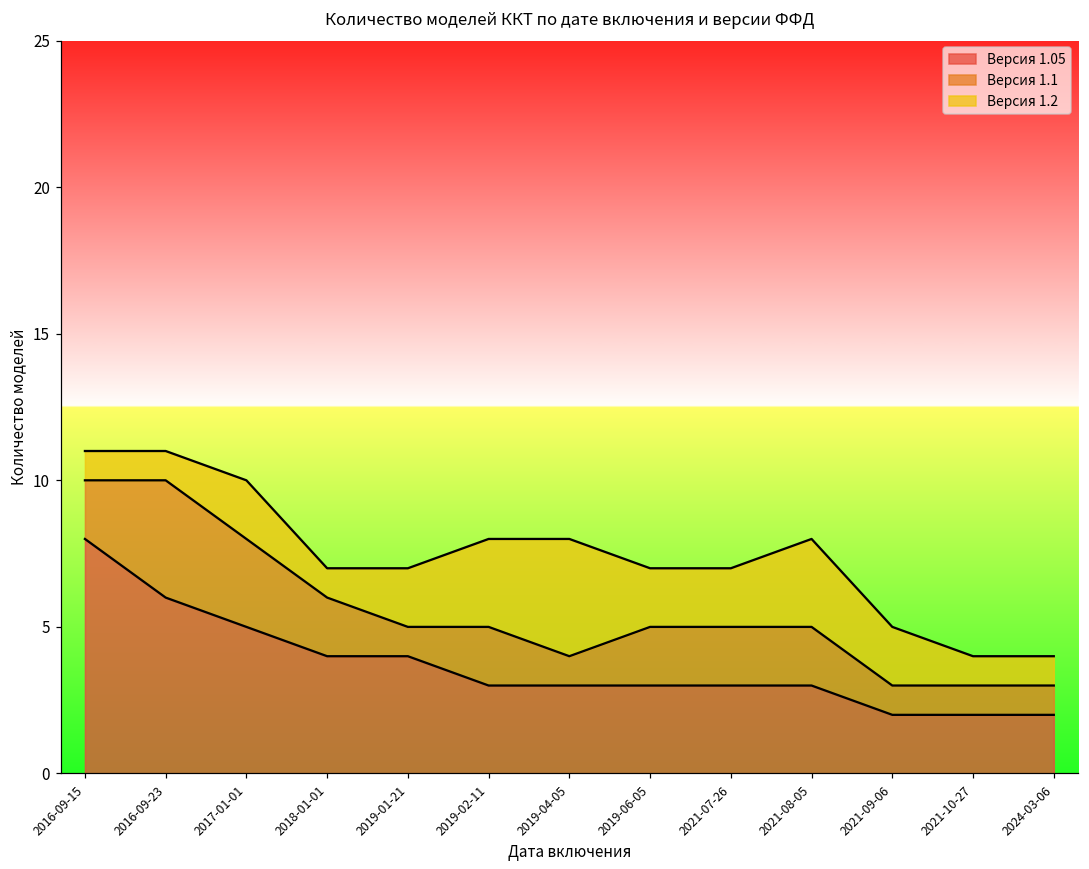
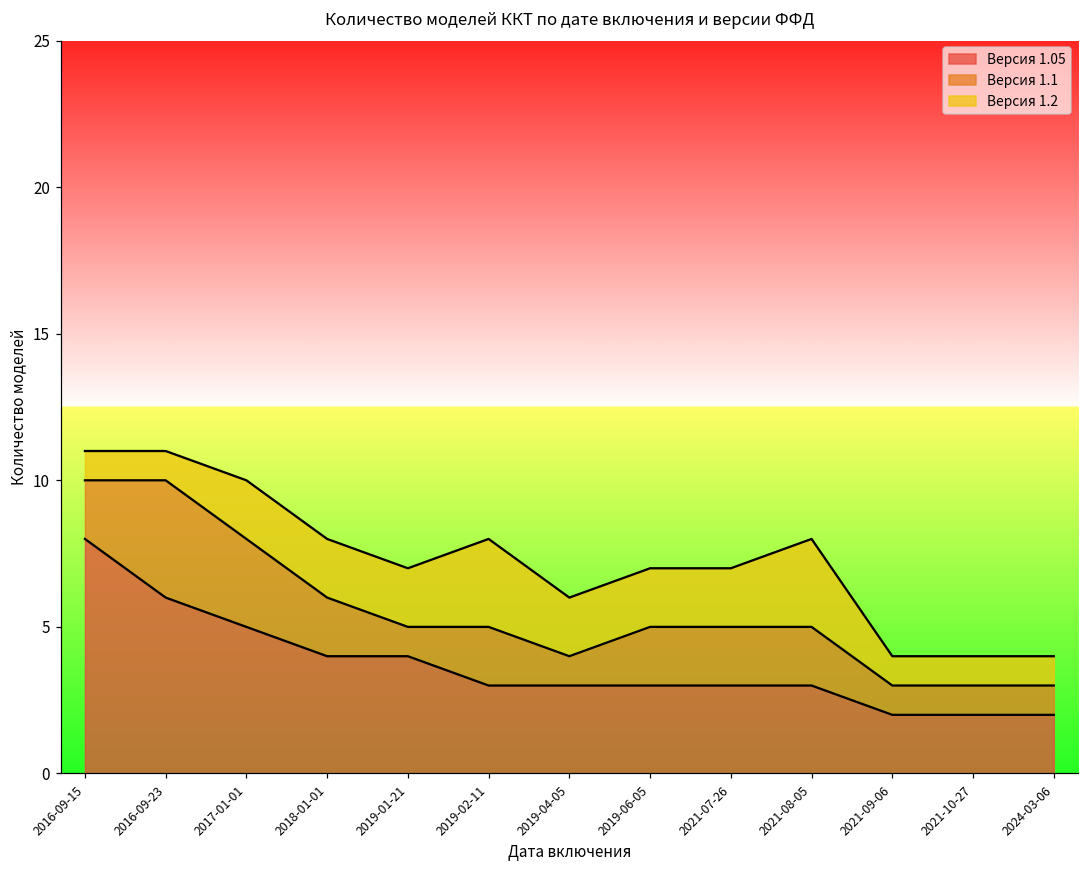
Версия 1.2, 2018-01-01: 1 -> 2
Версия 1.2, 2019-04-05: 4 -> 2
Версия 1.2, 2021-09-06: 2 -> 1
